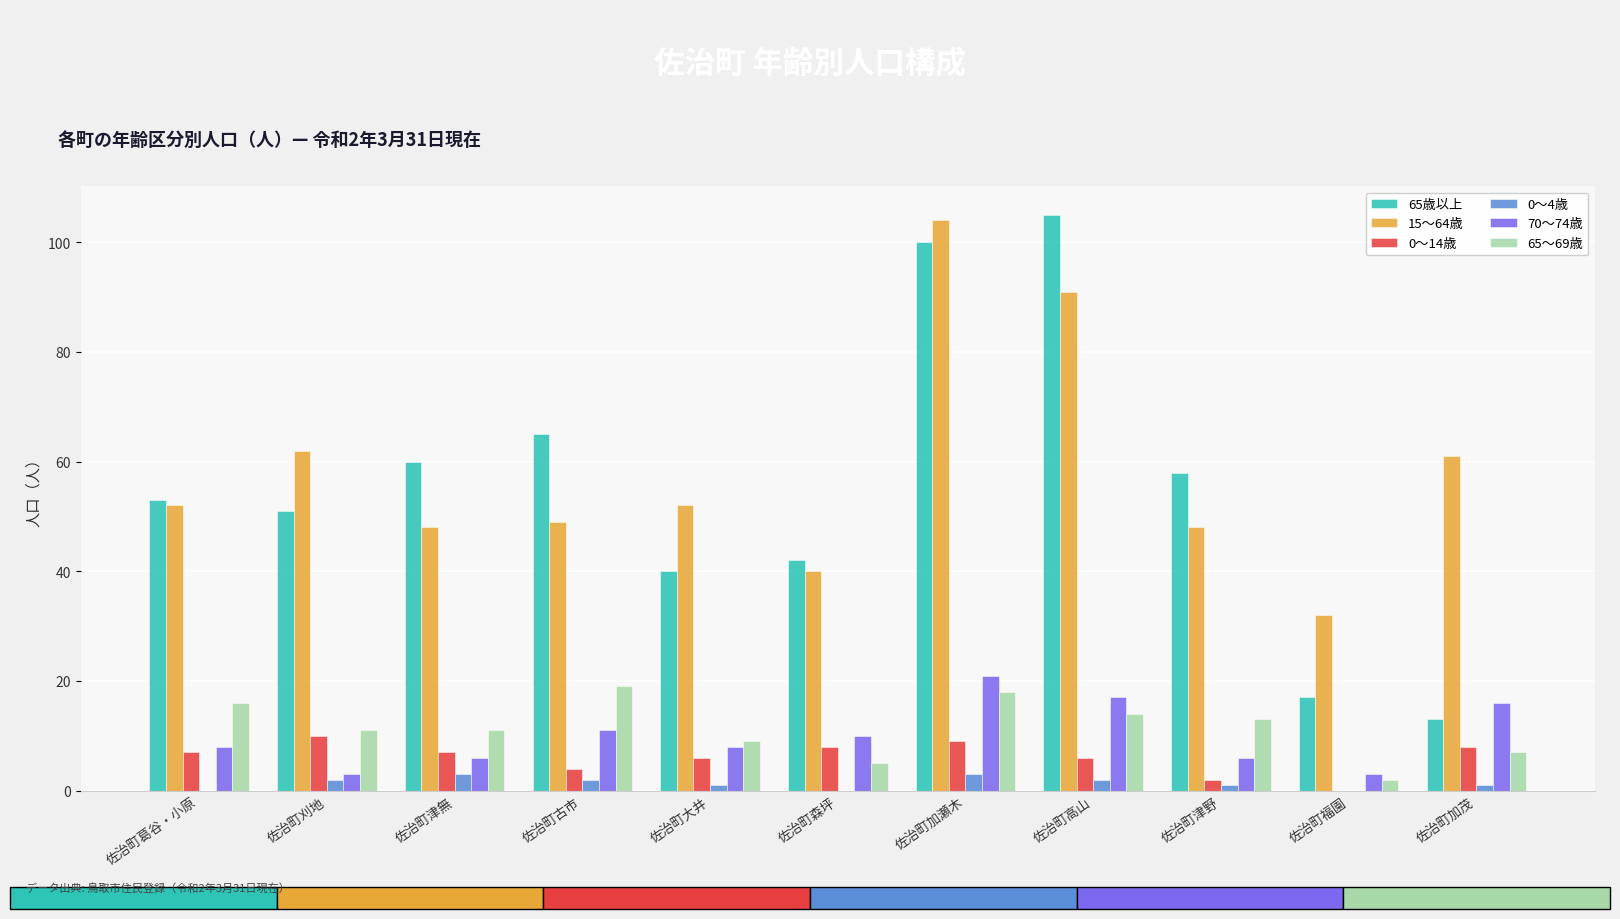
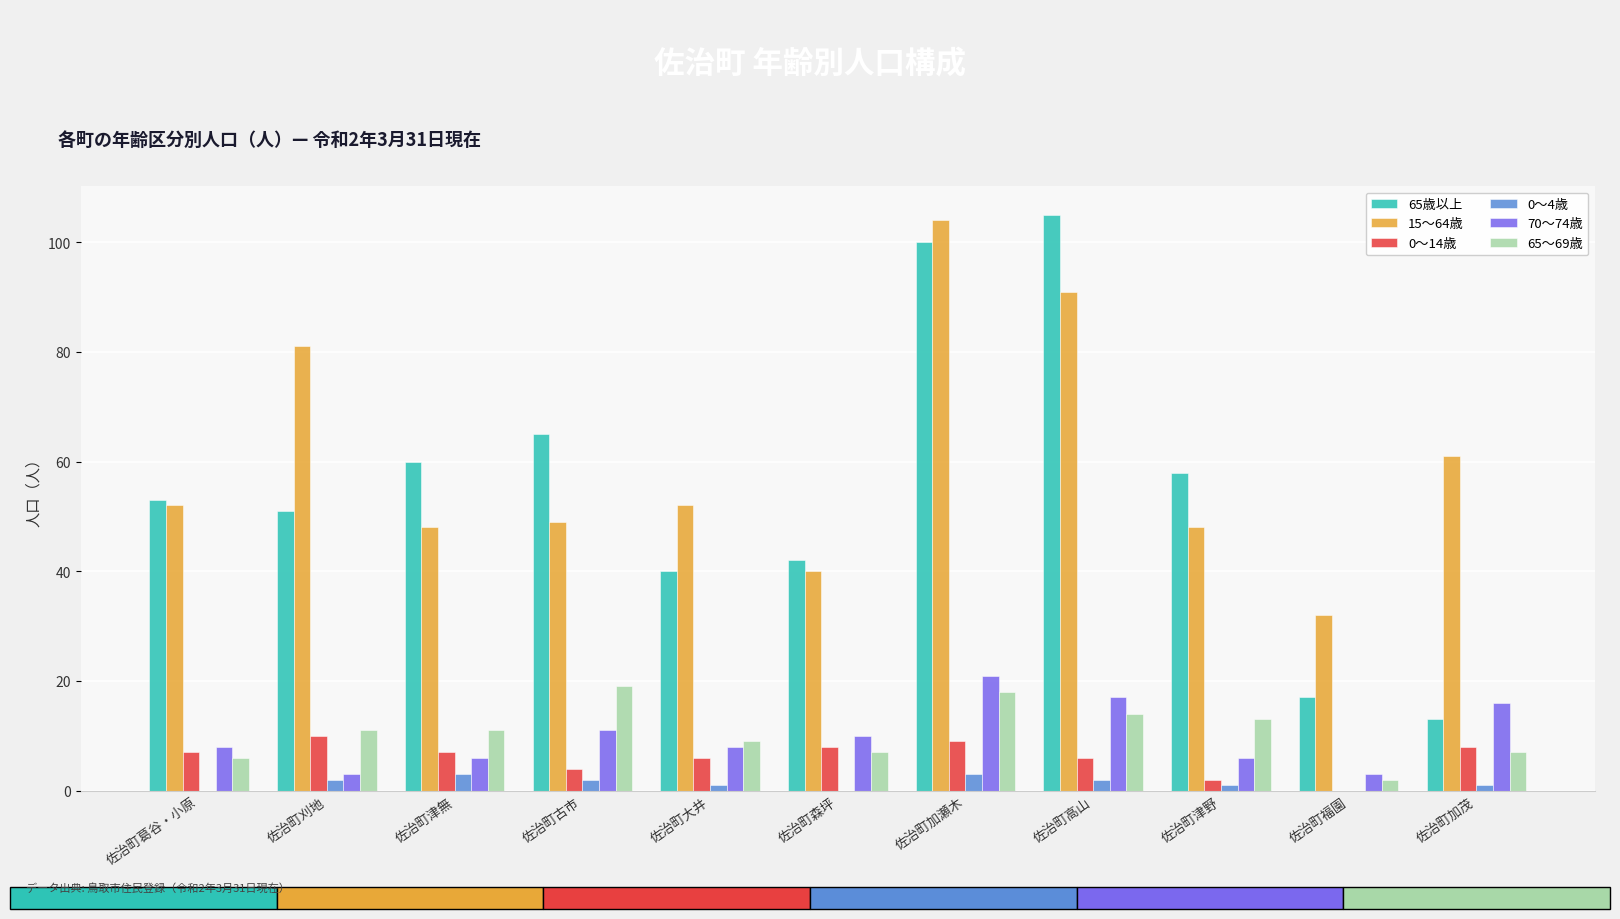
65〜69歳, 佐治町葛谷・小原: 16 -> 6
15〜64歳, 佐治町刈地: 62 -> 81
65〜69歳, 佐治町森坪: 5 -> 7
